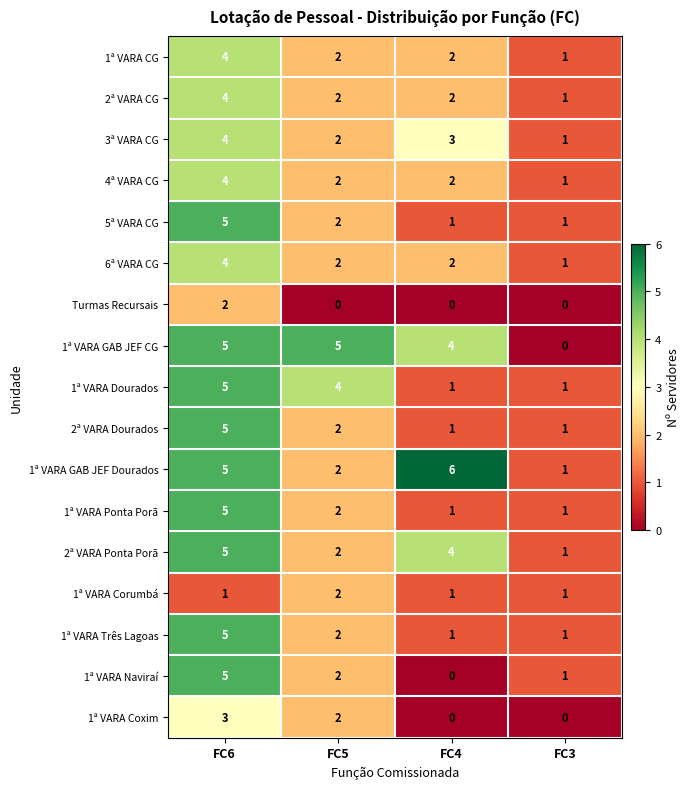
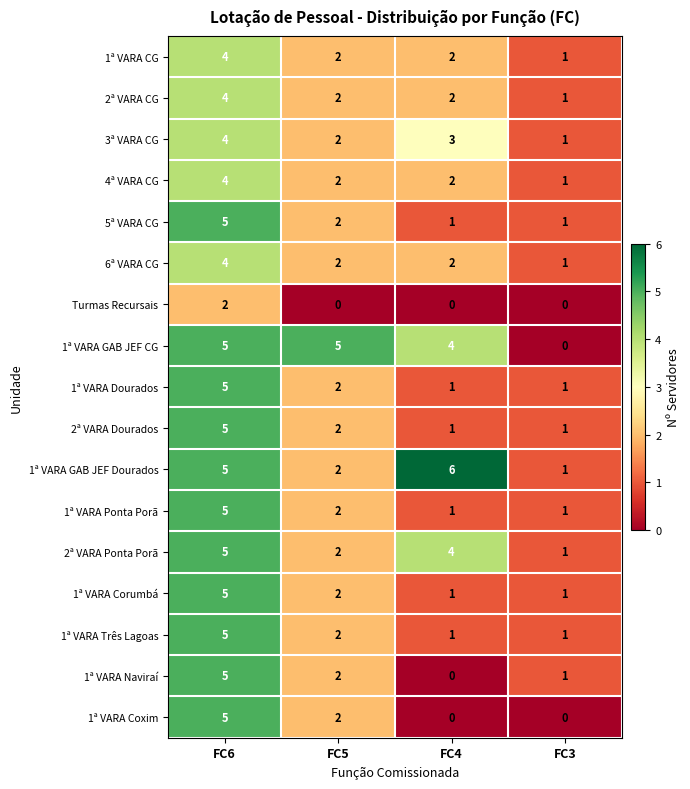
1ª VARA Dourados, FC5: 4 -> 2
1ª VARA Corumbá, FC6: 1 -> 5
1ª VARA Coxim, FC6: 3 -> 5
